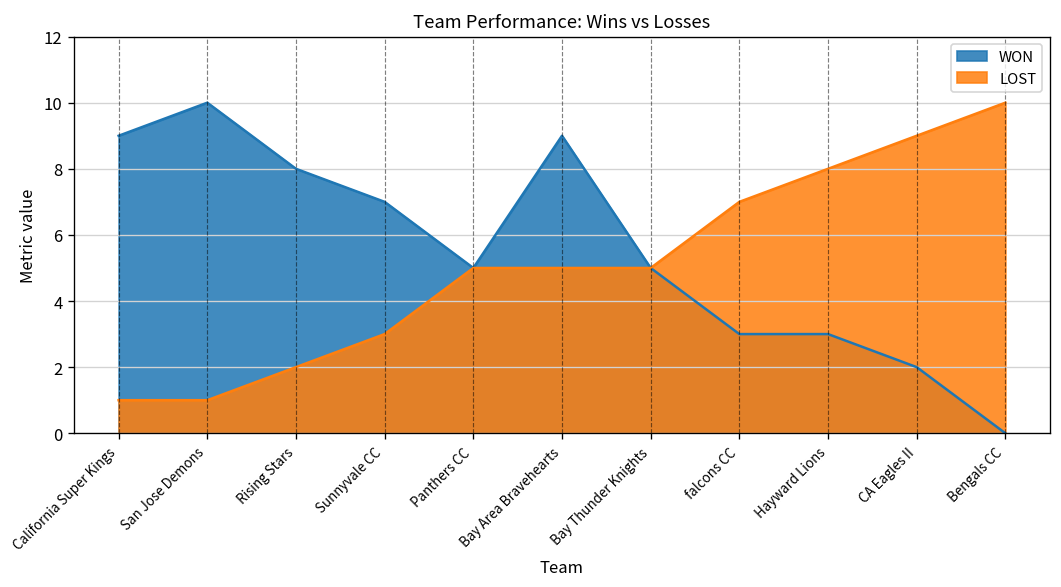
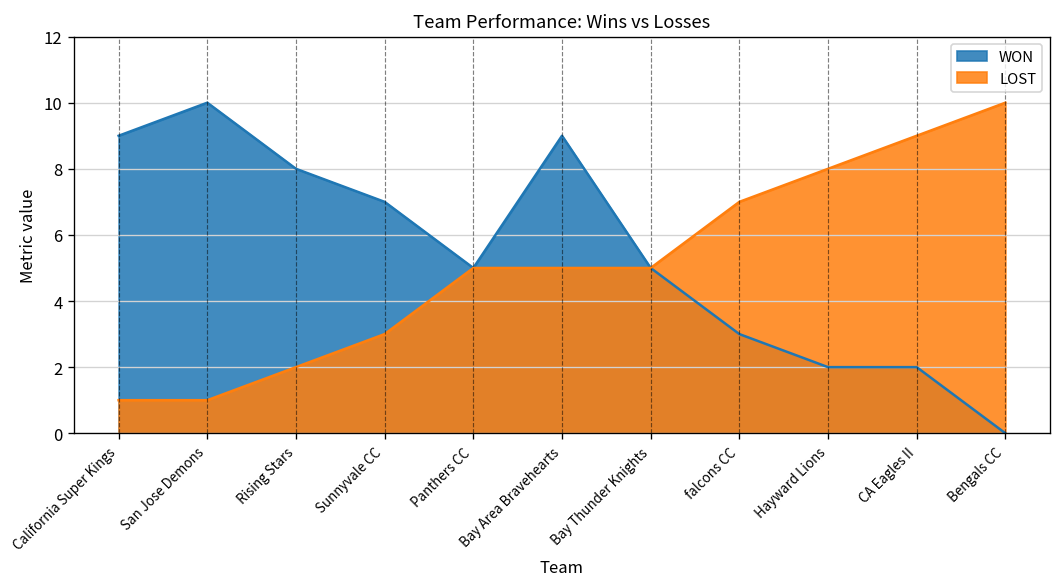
WON, Hayward Lions: 3 -> 2
